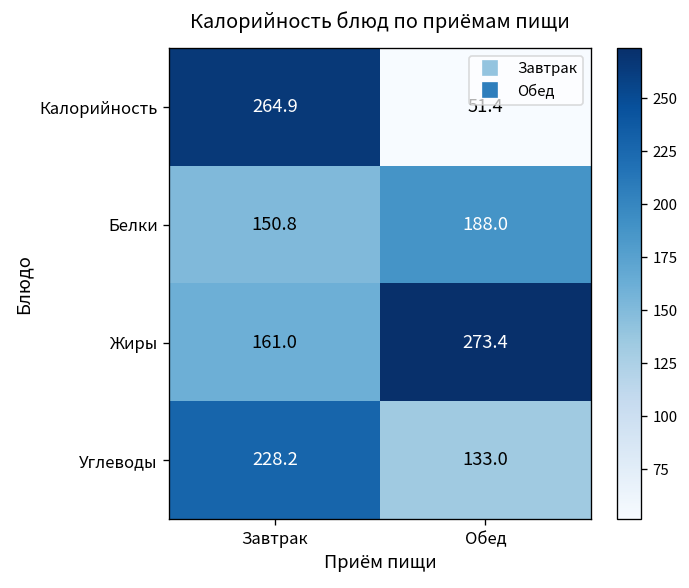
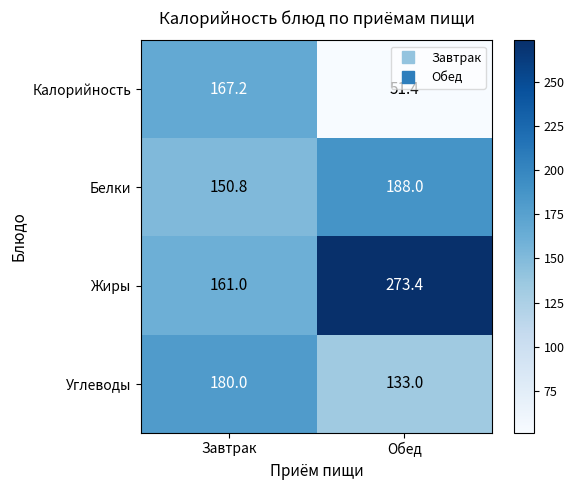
Калорийность, Завтрак: 264.9 -> 167.2
Углеводы, Завтрак: 228.2 -> 180.0
